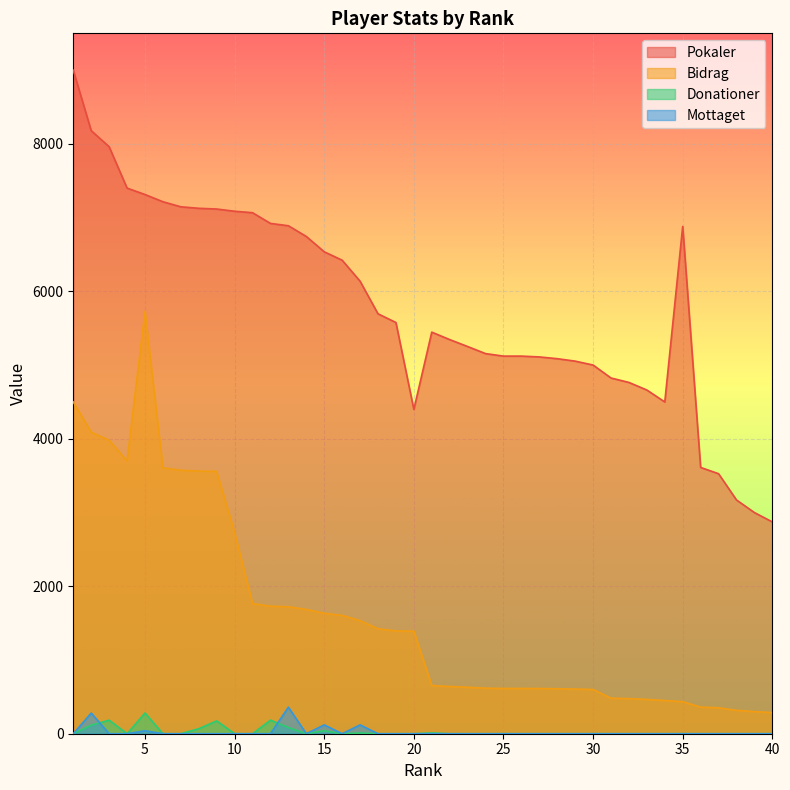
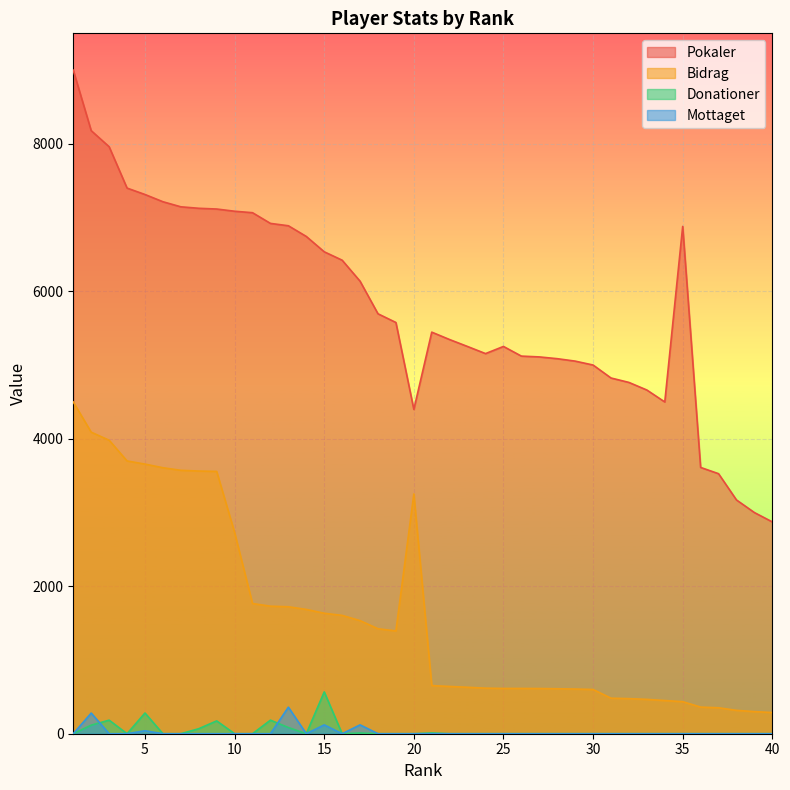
Bidrag, 5: 5700 -> 3700
Donationer, 15: 0 -> 600
Bidrag, 20: 1400 -> 3300
Pokaler, 25: 5100 -> 5300
